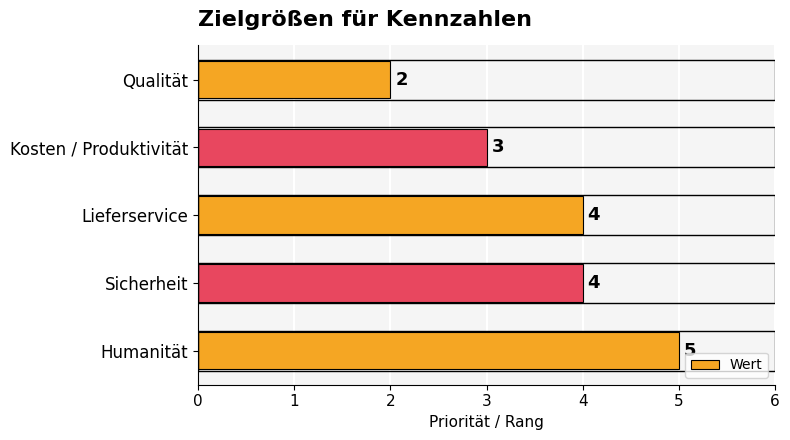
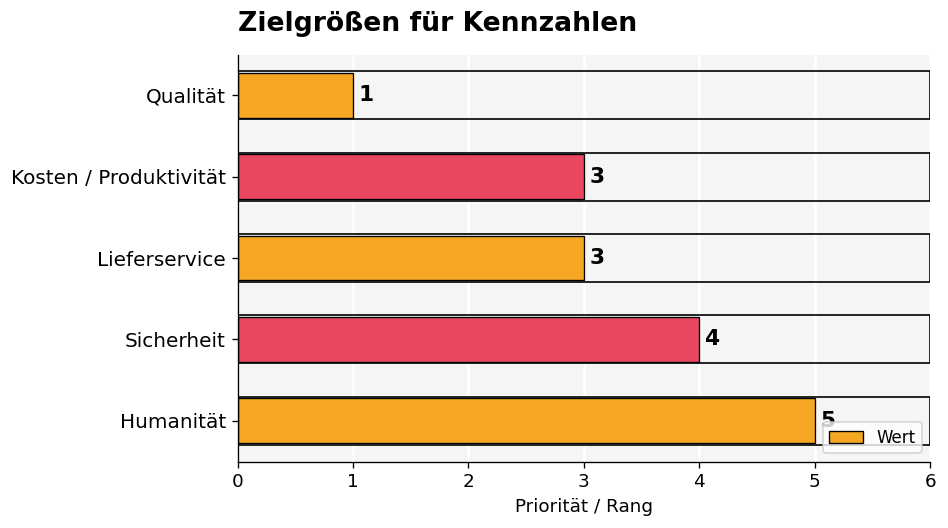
Qualität: 2 -> 1
Lieferservice: 4 -> 3
